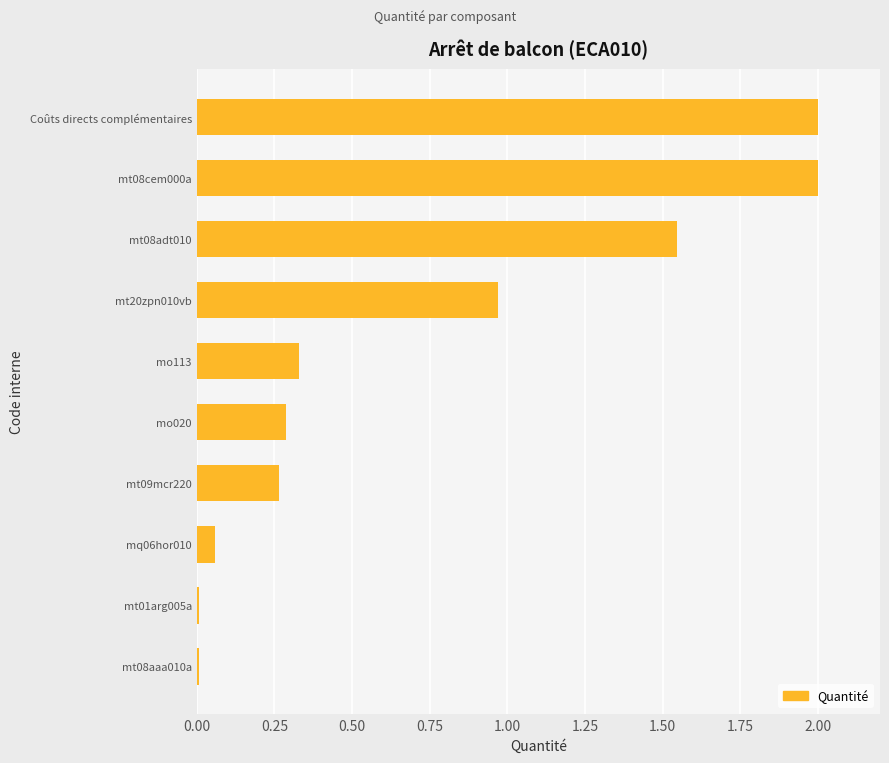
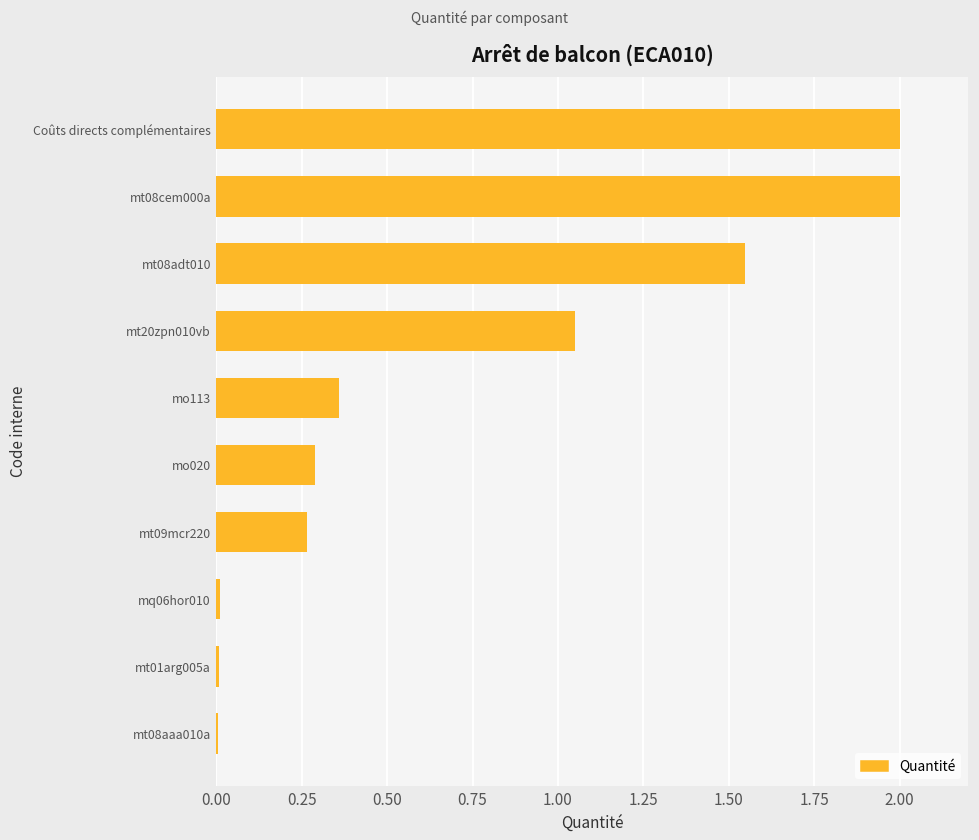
mt20zpn010vb: 0.97 -> 1.05
mo113: 0.33 -> 0.36
mq06hor010: 0.06 -> 0.01
